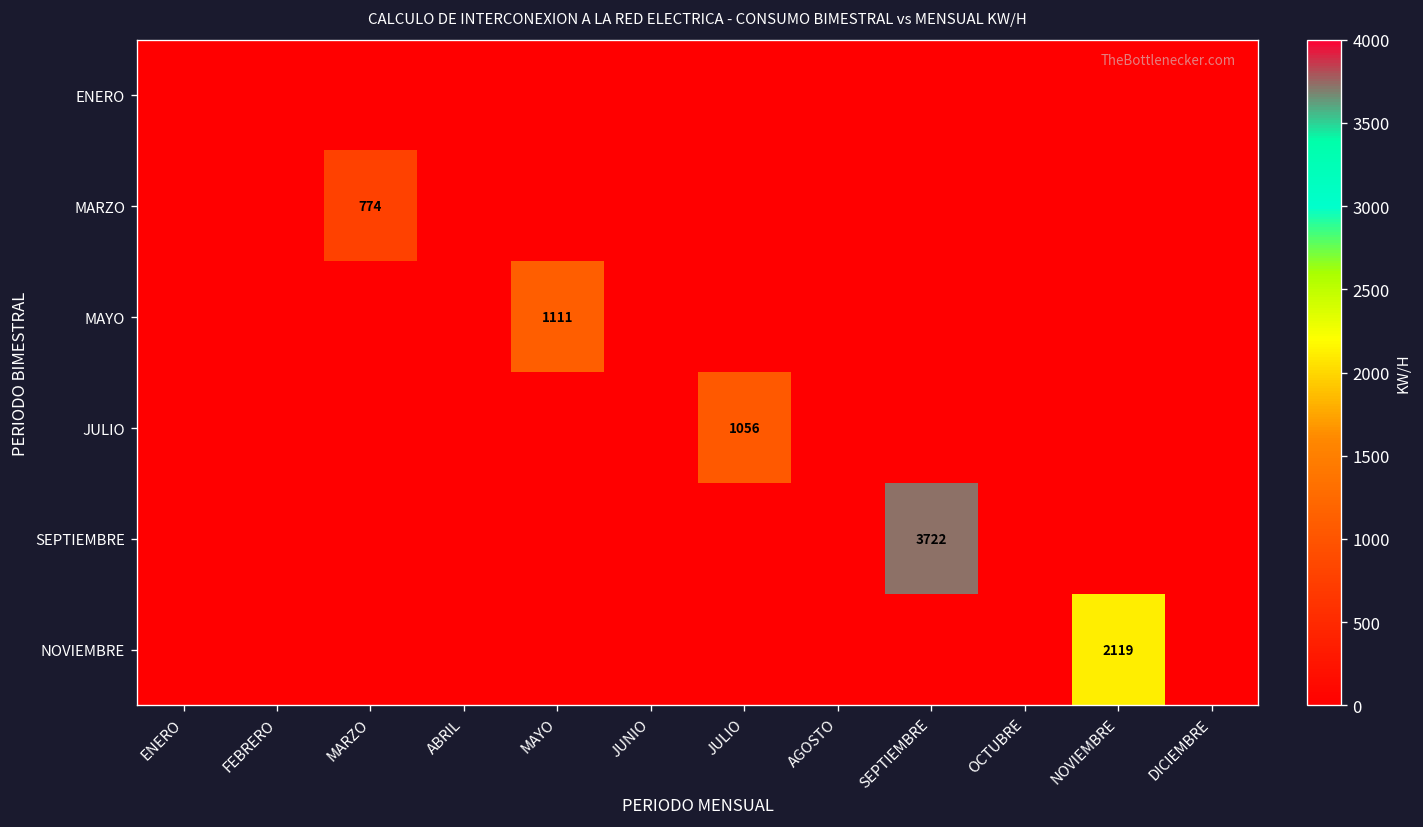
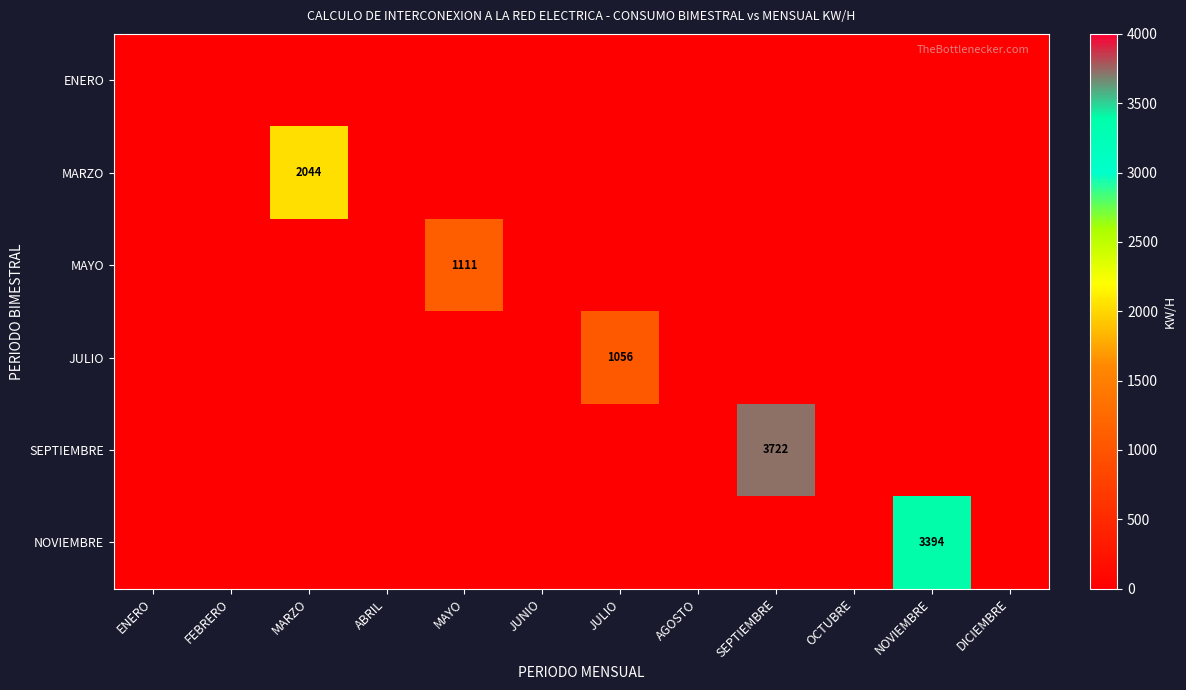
MARZO, MARZO: 774 -> 2044
NOVIEMBRE, NOVIEMBRE: 2119 -> 3394
